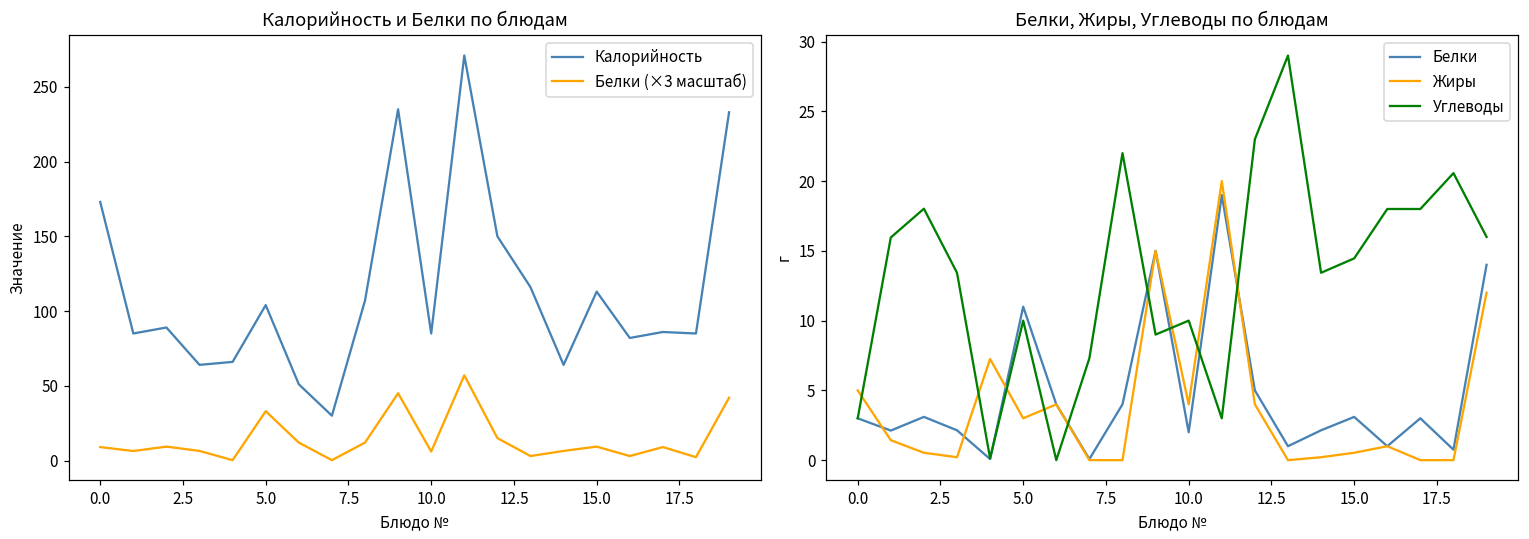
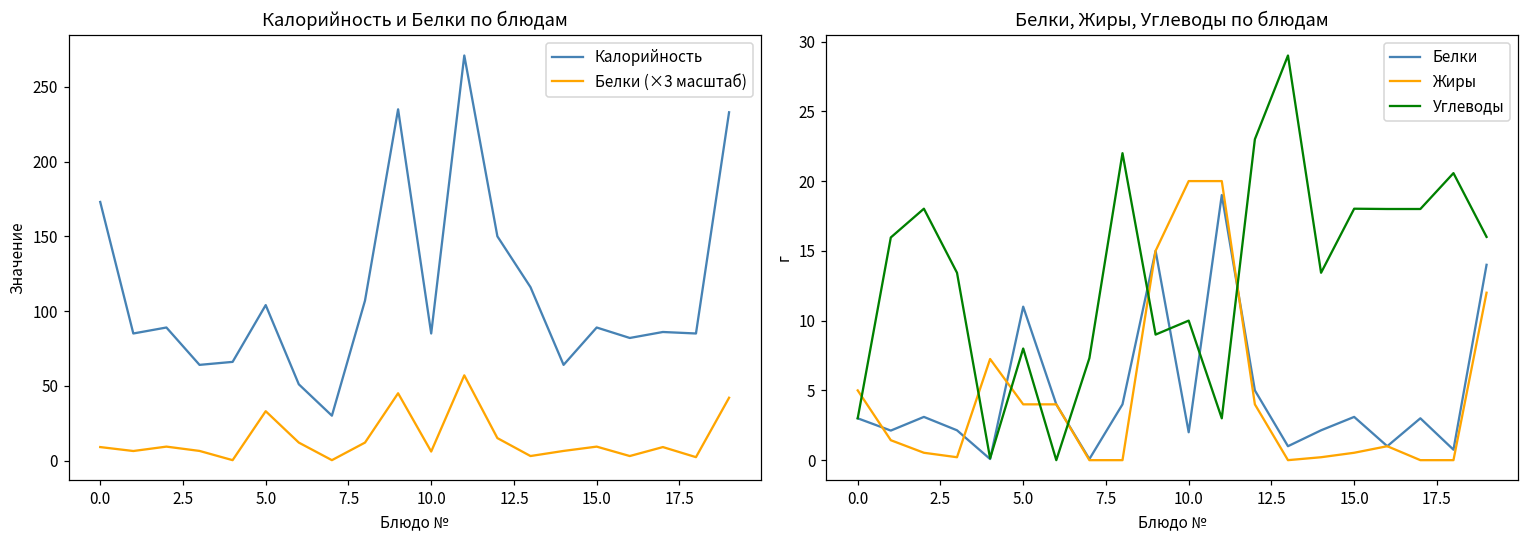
Калорийность и Белки по блюдам, Калорийность, 15.0: 113 -> 89
Белки, Жиры, Углеводы по блюдам, Жиры, 5.0: 3 -> 4
Белки, Жиры, Углеводы по блюдам, Углеводы, 5.0: 10 -> 8
Белки, Жиры, Углеводы по блюдам, Жиры, 10.0: 4 -> 20
Белки, Жиры, Углеводы по блюдам, Углеводы, 15.0: 14.5 -> 18.0
